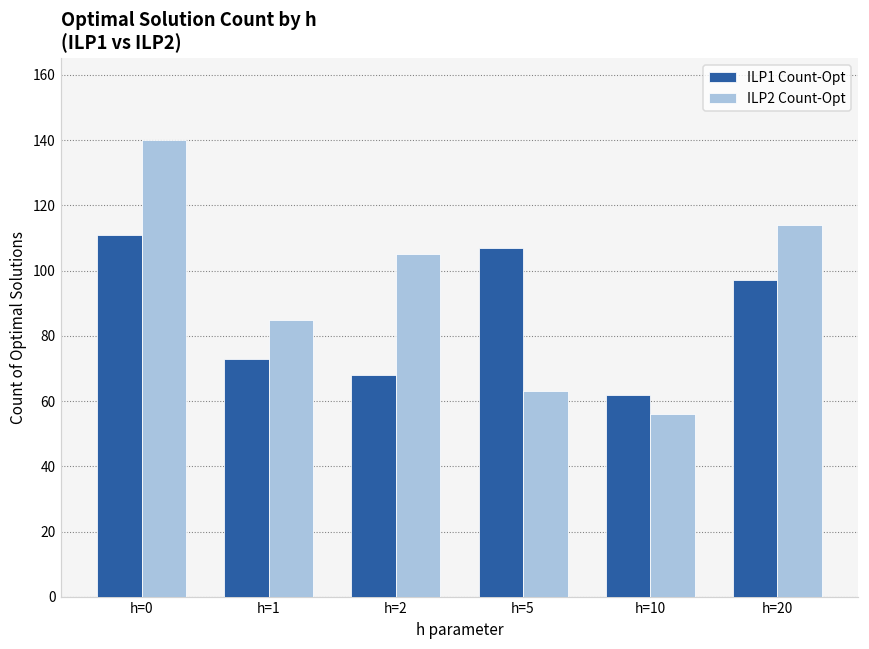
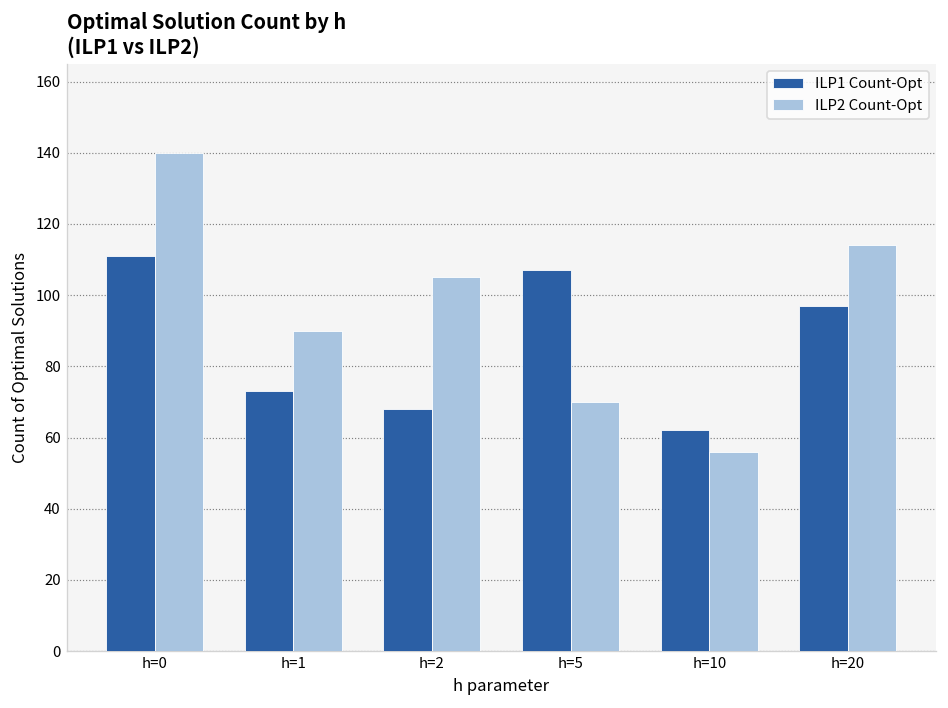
ILP2 Count-Opt, h=1: 85 -> 90
ILP2 Count-Opt, h=5: 63 -> 70
